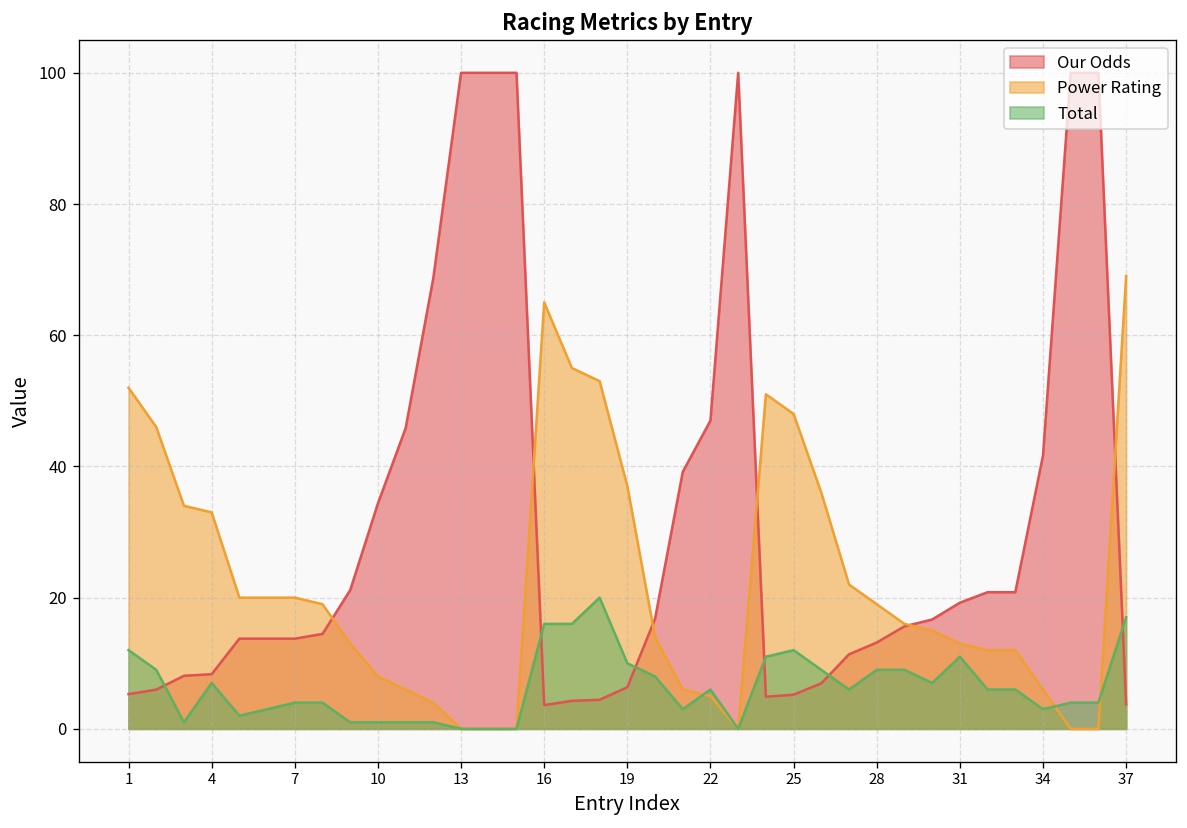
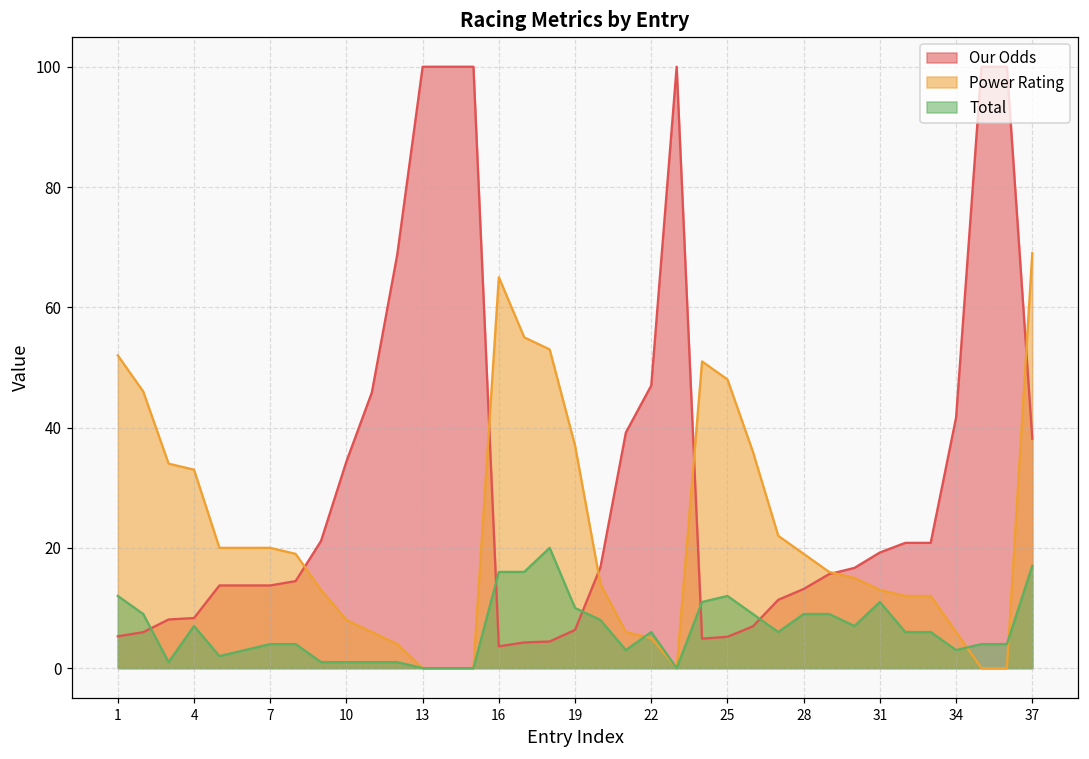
Our Odds, 37: 4 -> 38
